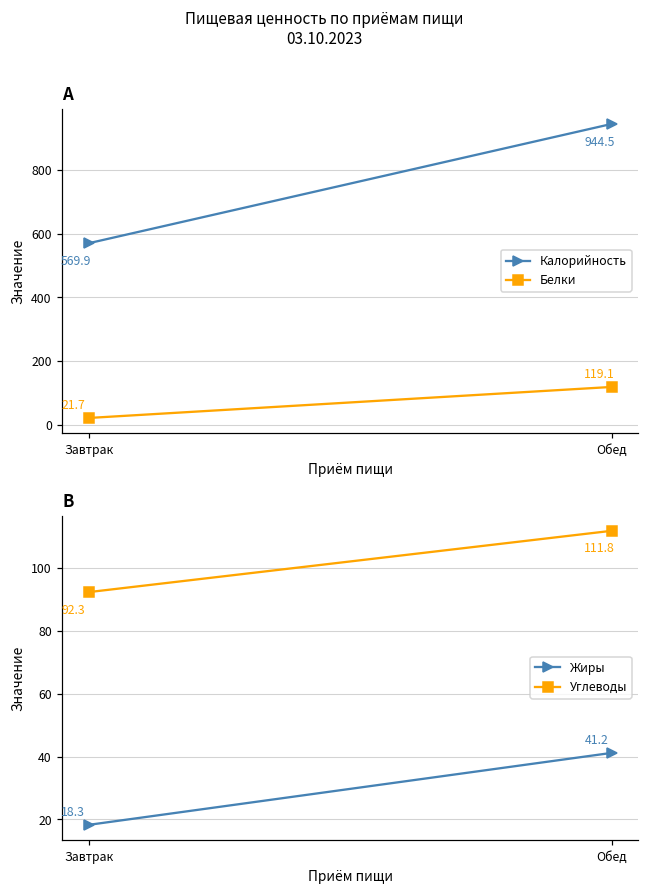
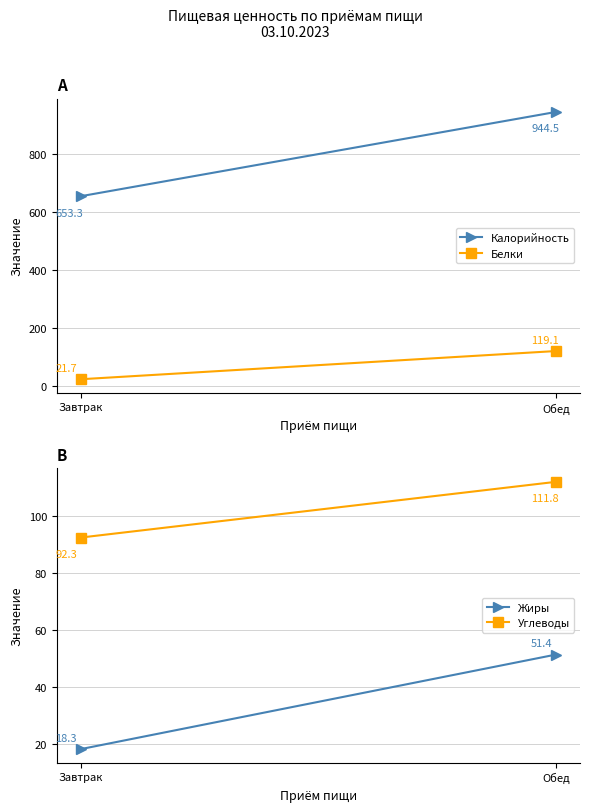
A, Калорийность, Завтрак: 569.9 -> 653.3
B, Жиры, Обед: 41.2 -> 51.4
